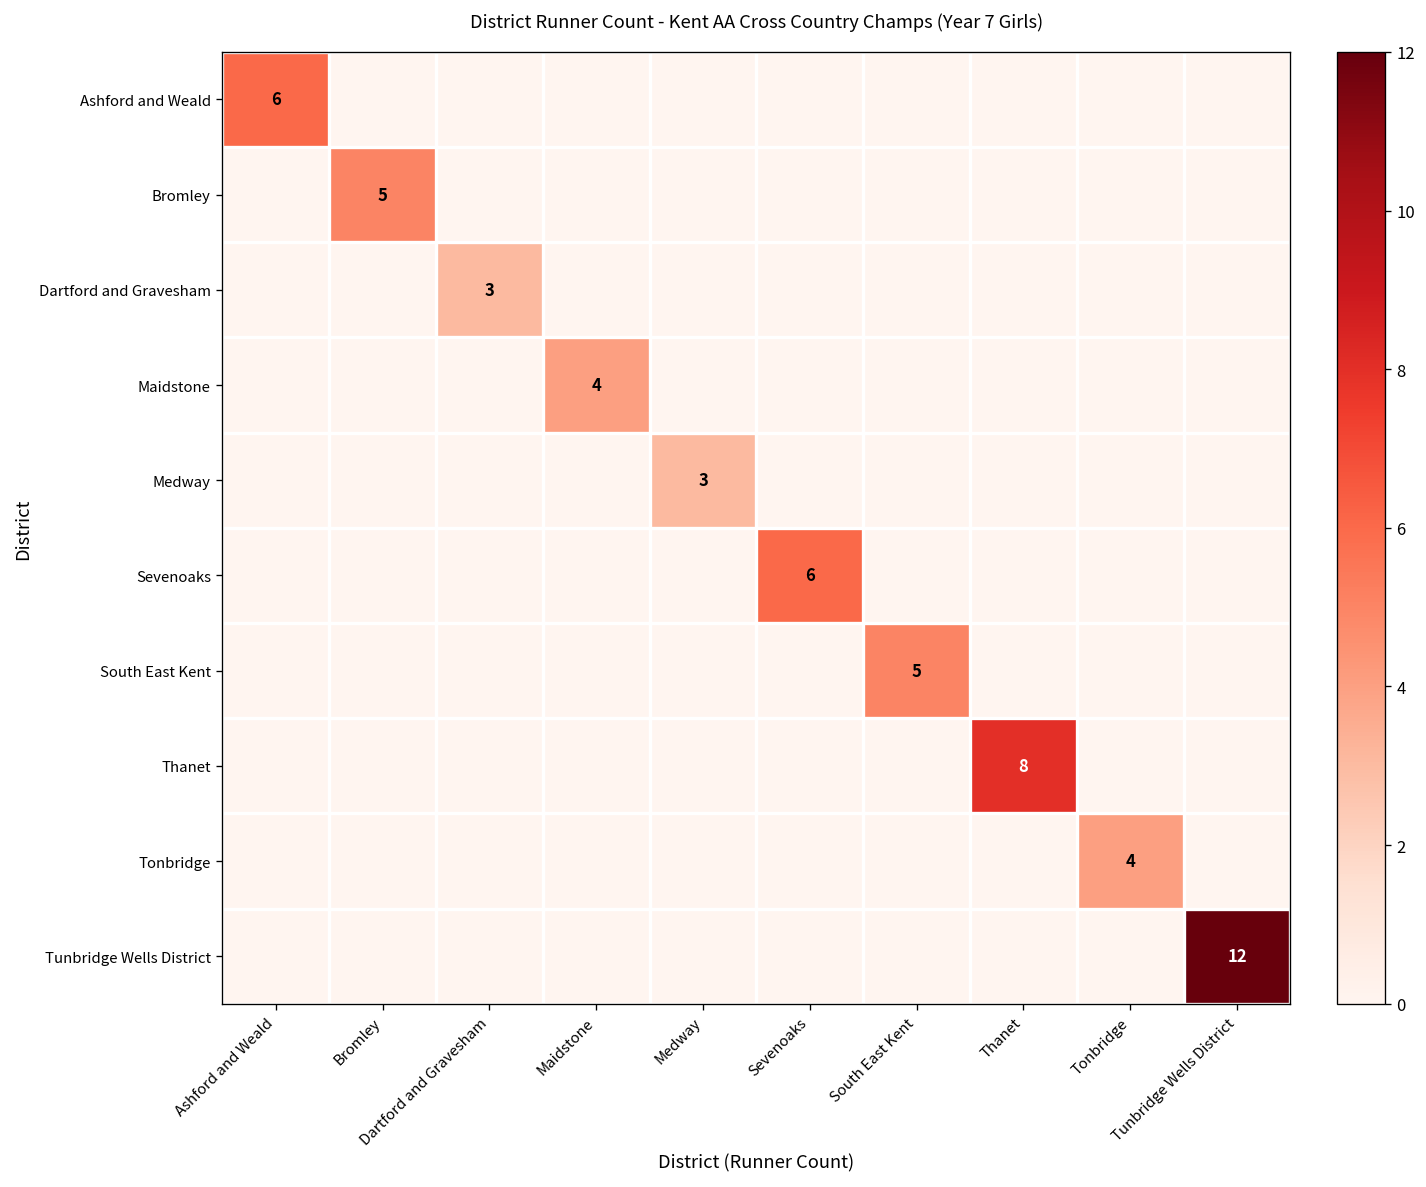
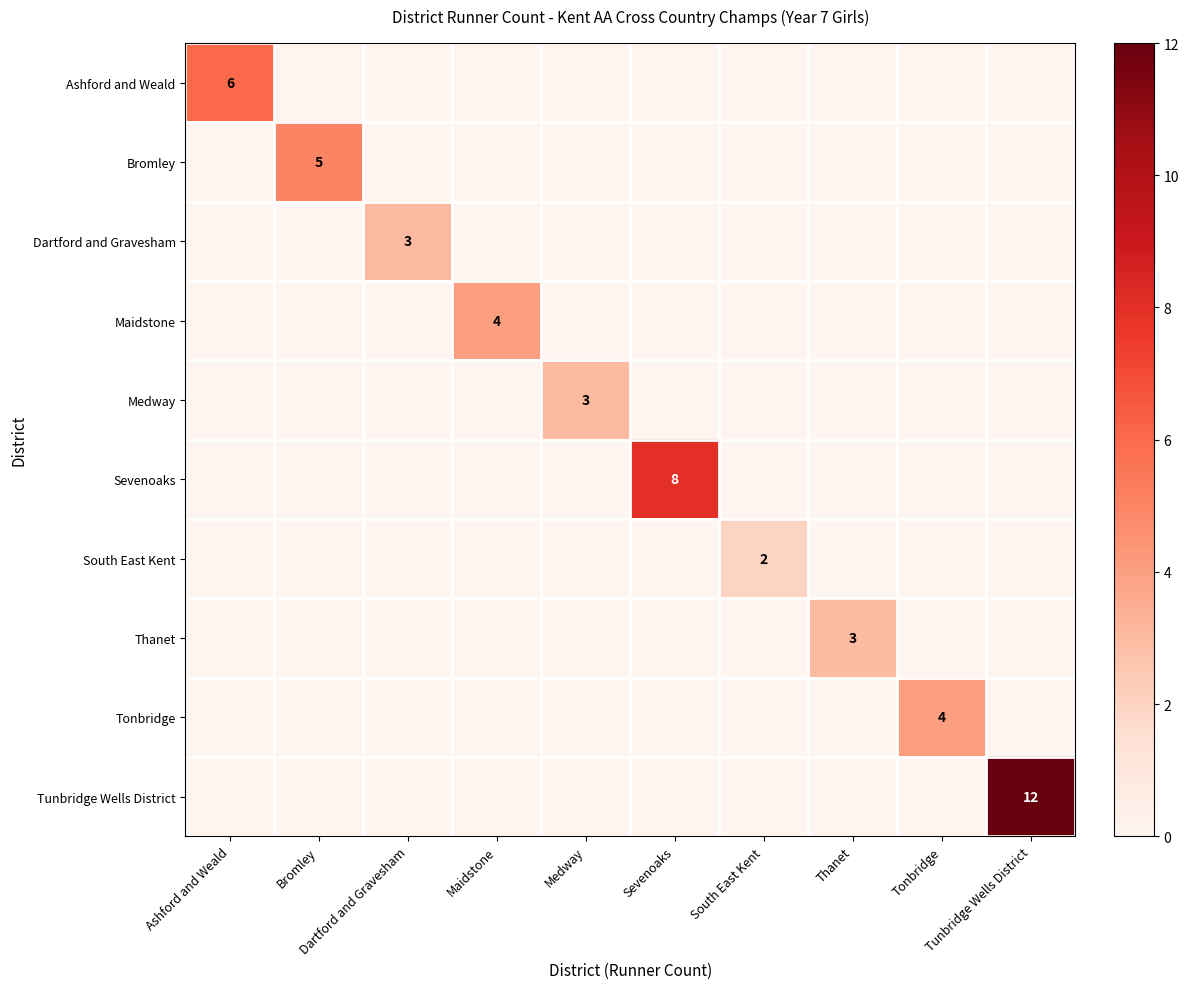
Sevenoaks, Sevenoaks: 6 -> 8
South East Kent, South East Kent: 5 -> 2
Thanet, Thanet: 8 -> 3
